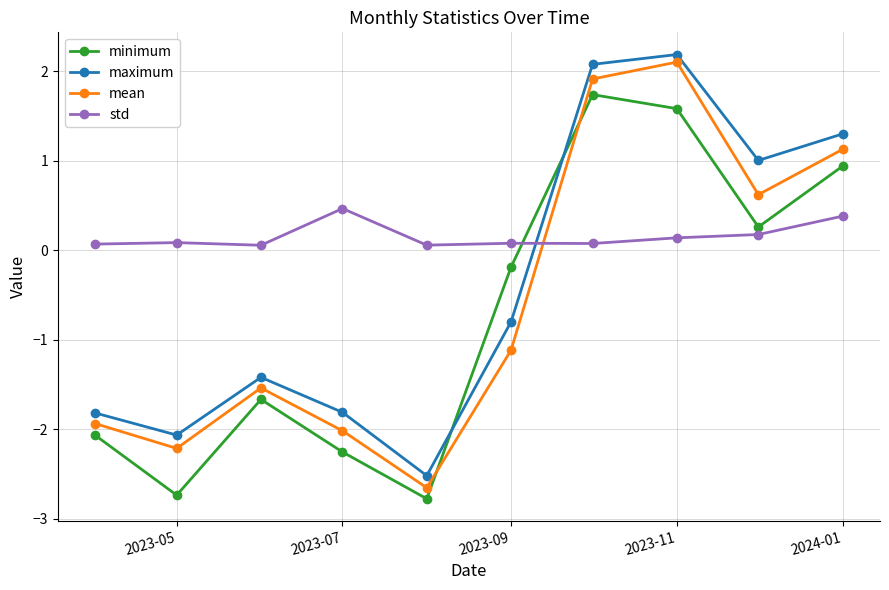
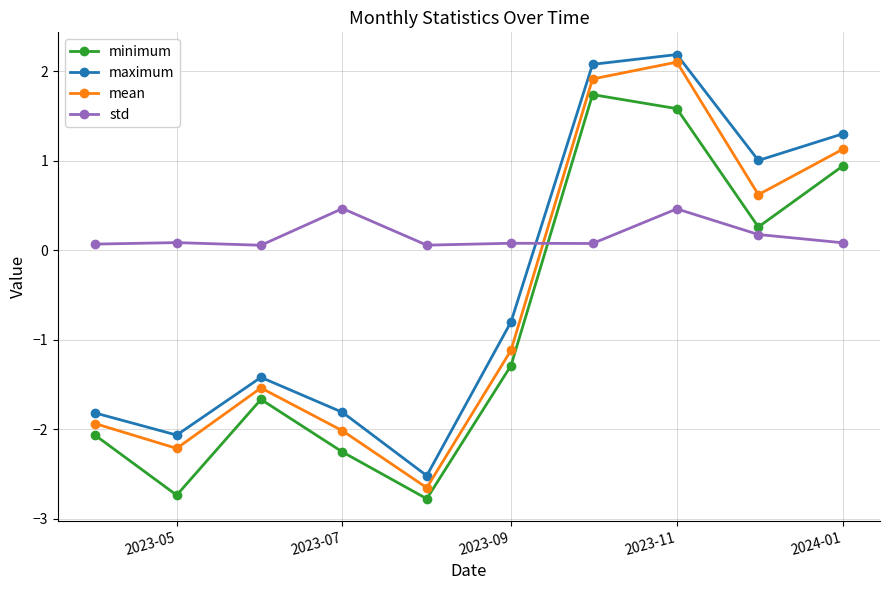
minimum, 2023-09: -0.2 -> -1.3
std, 2023-11: 0.1 -> 0.5
std, 2024-01: 0.4 -> 0.1
